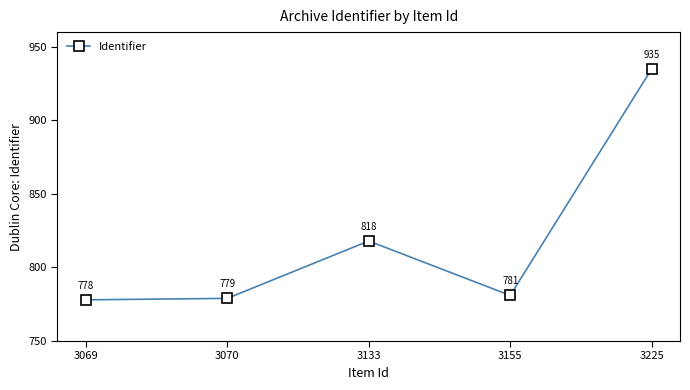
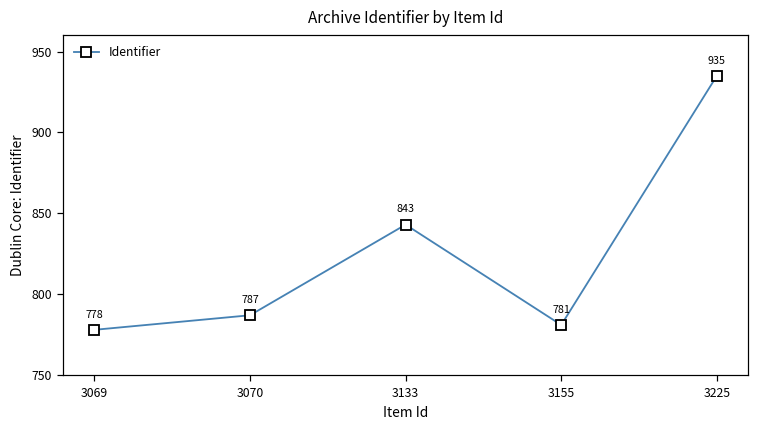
3070: 779 -> 787
3133: 818 -> 843
